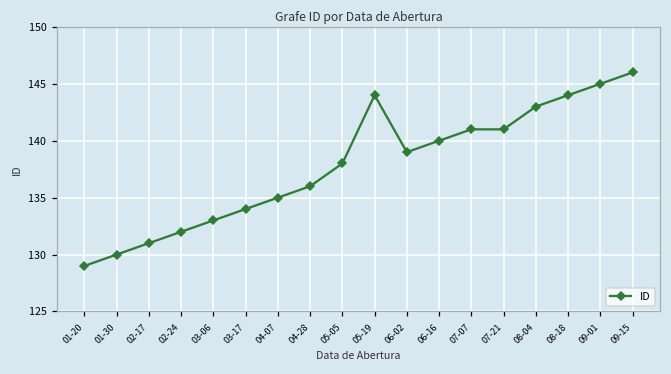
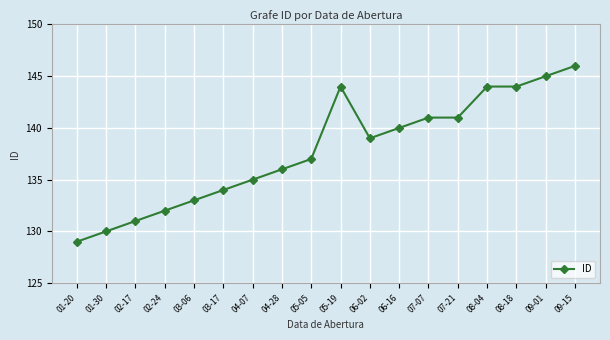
05-05: 138 -> 137
08-04: 143 -> 144
